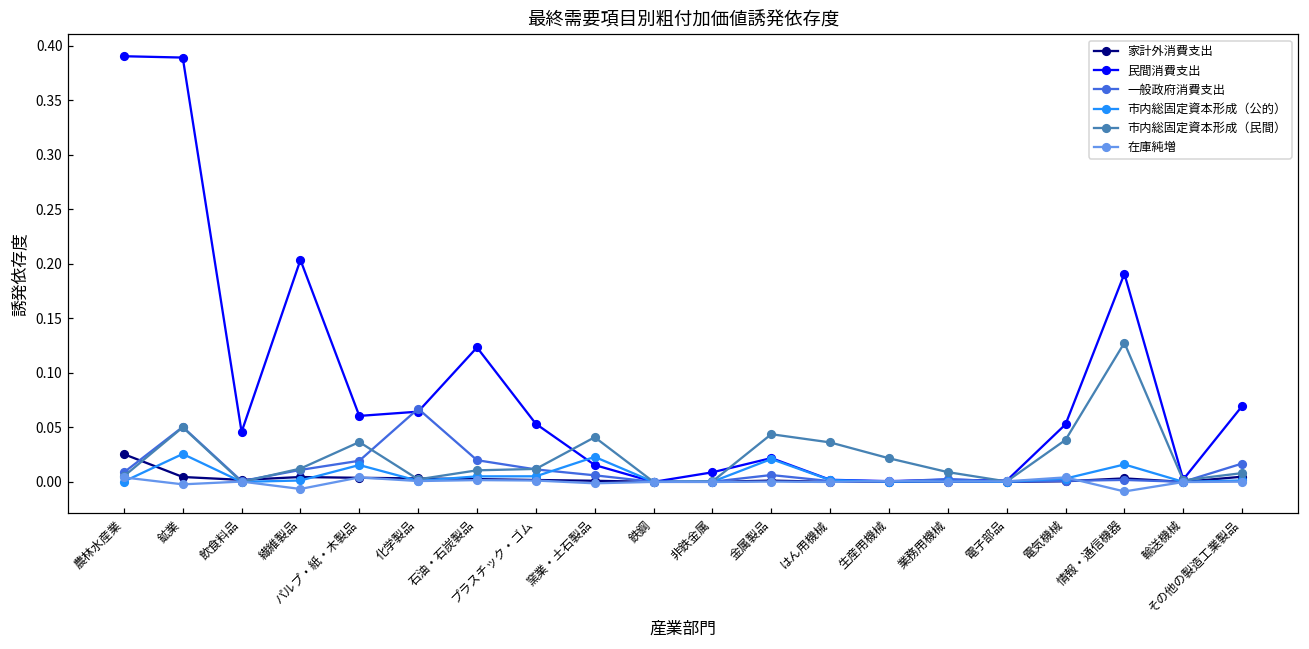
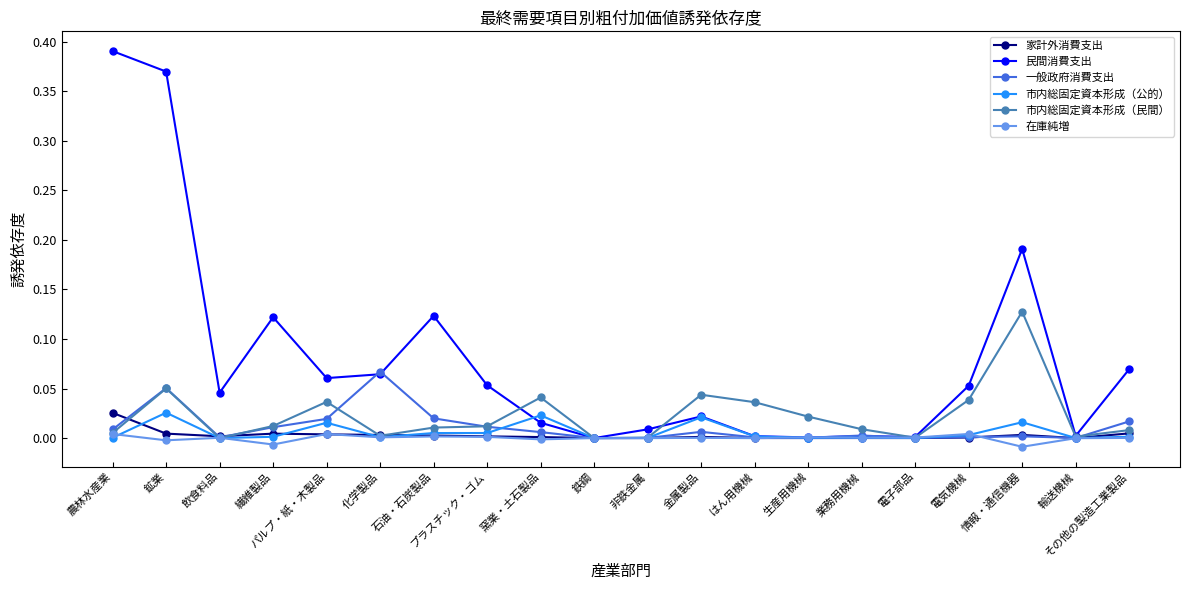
民間消費支出, 鉱業: 0.39 -> 0.37
民間消費支出, 繊維製品: 0.20 -> 0.12
